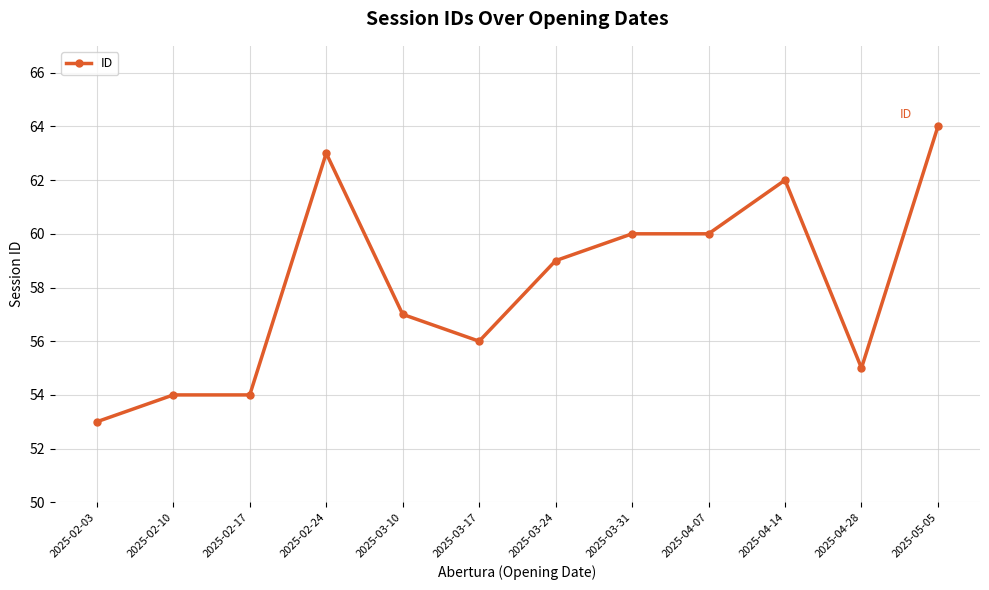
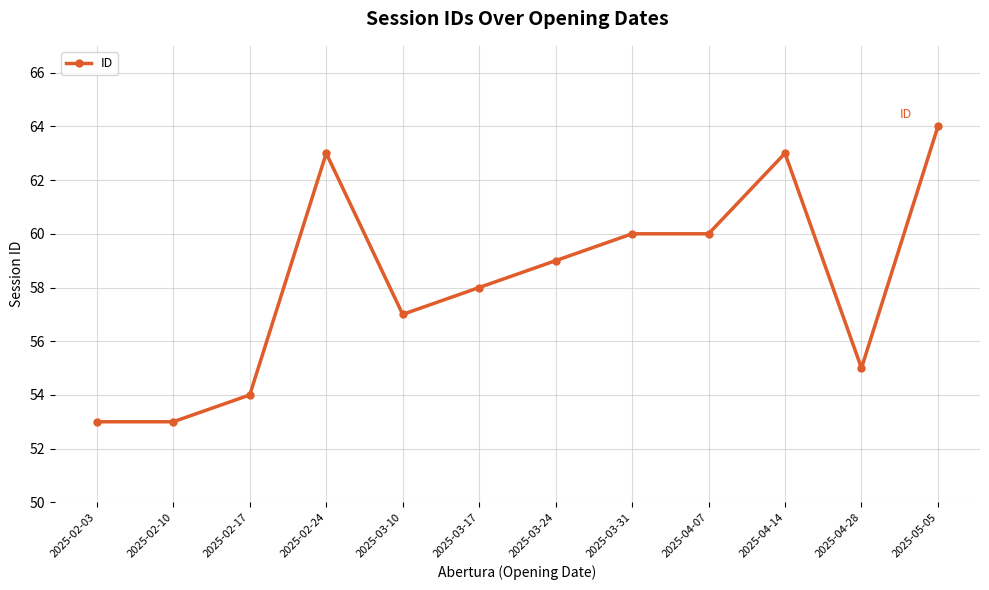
2025-02-10: 54 -> 53
2025-03-17: 56 -> 58
2025-04-14: 62 -> 63
